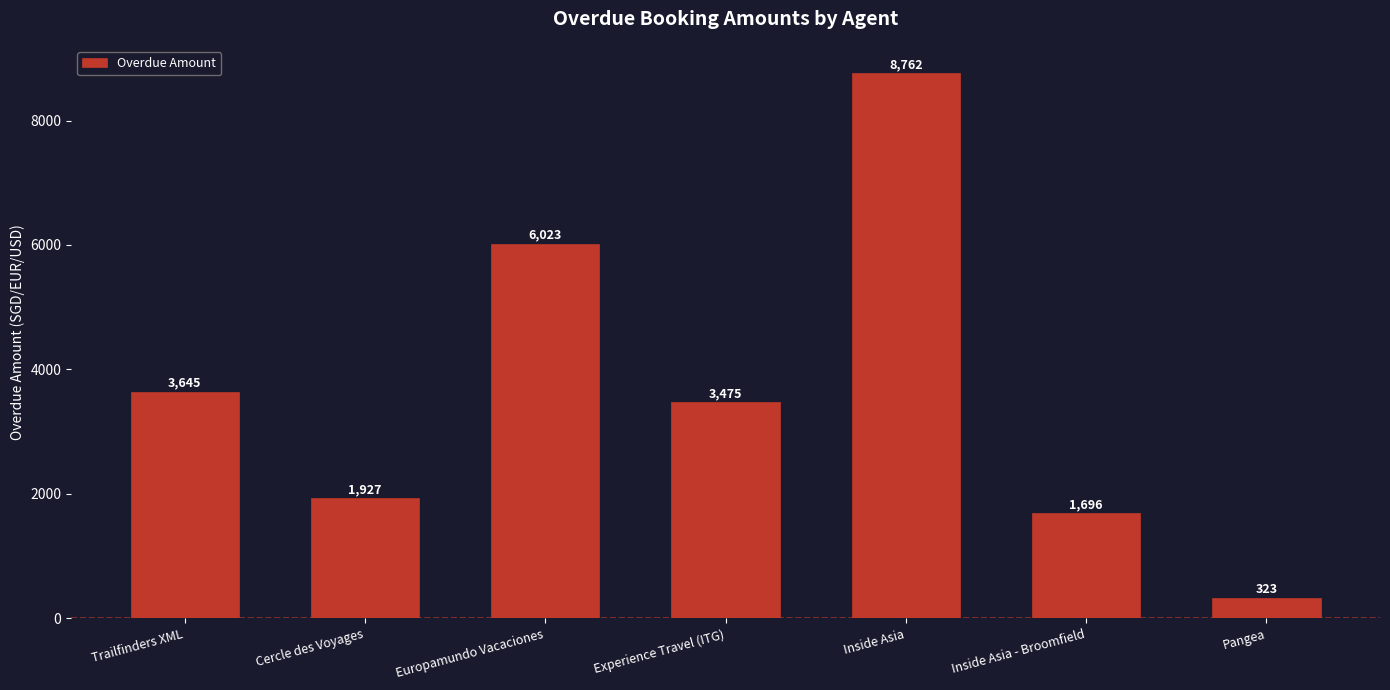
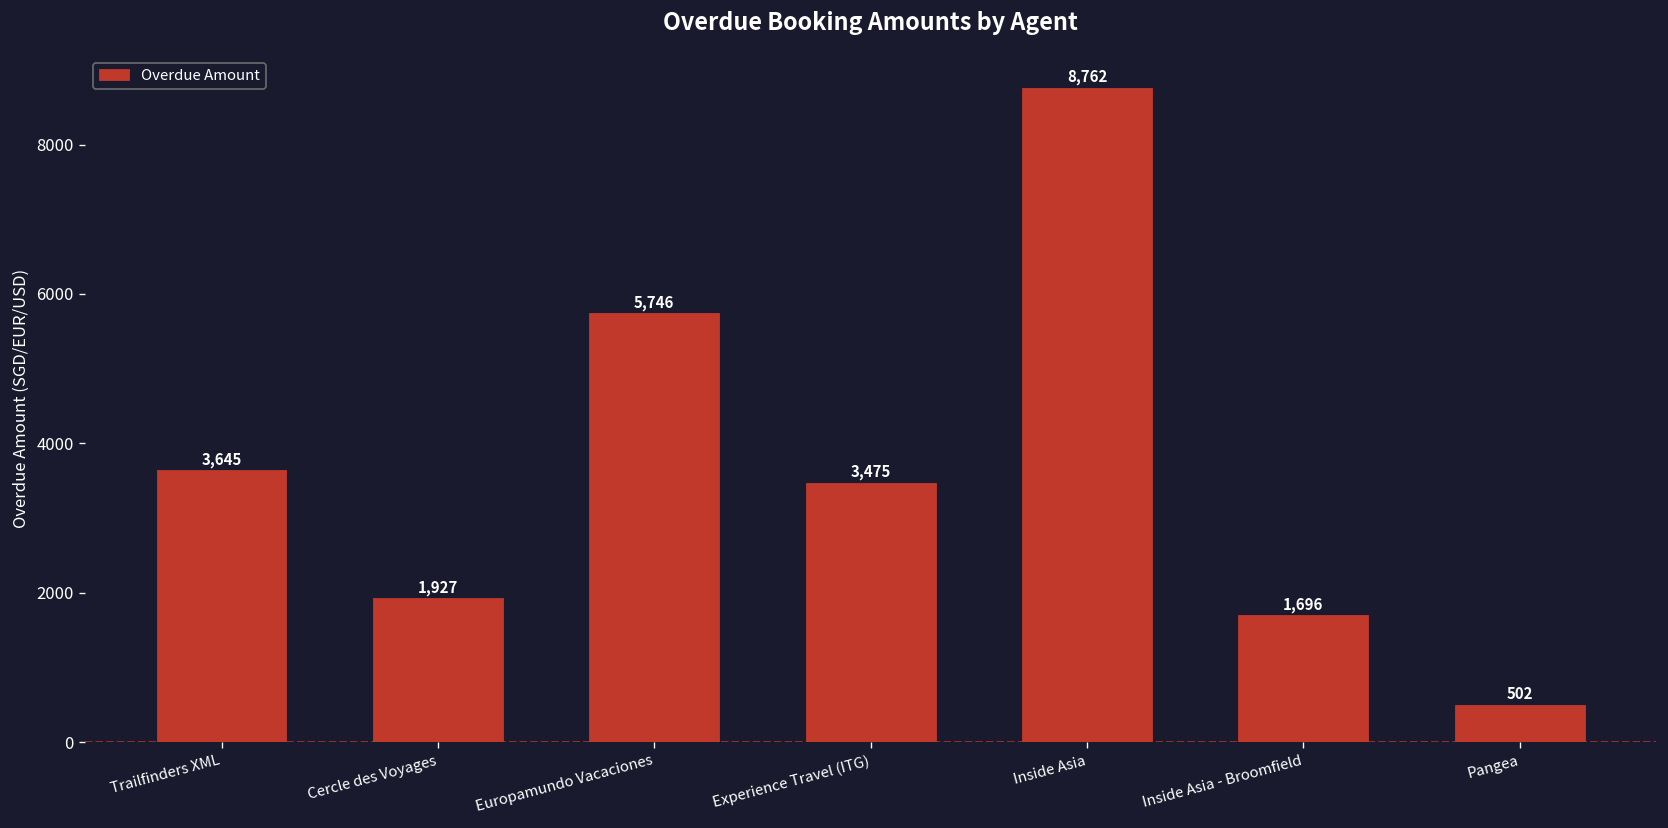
Europamundo Vacaciones: 6,023 -> 5,746
Pangea: 323 -> 502
